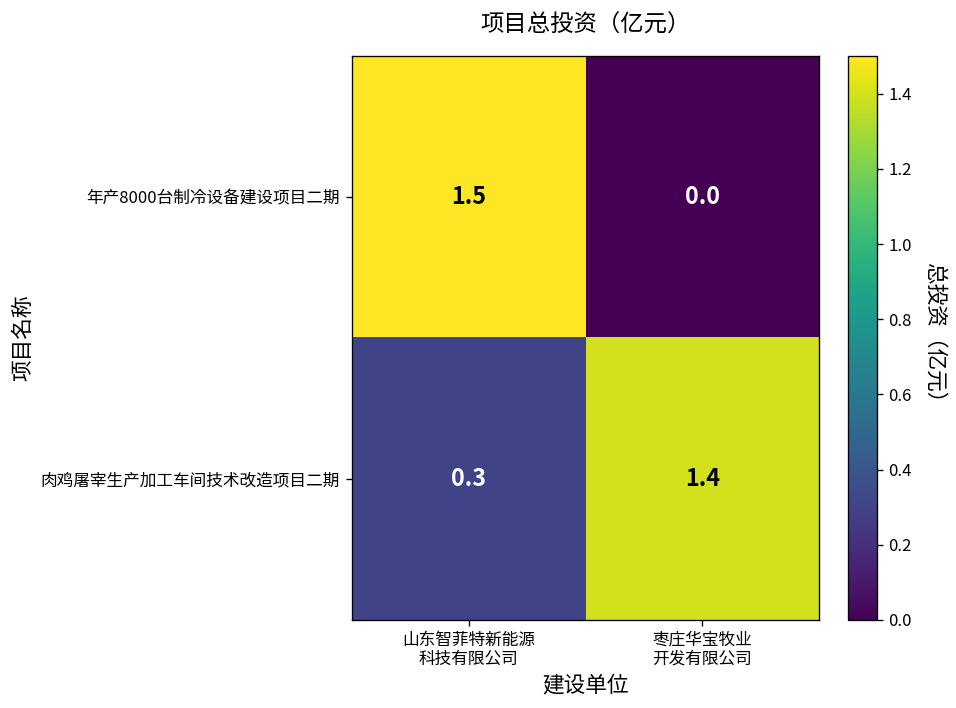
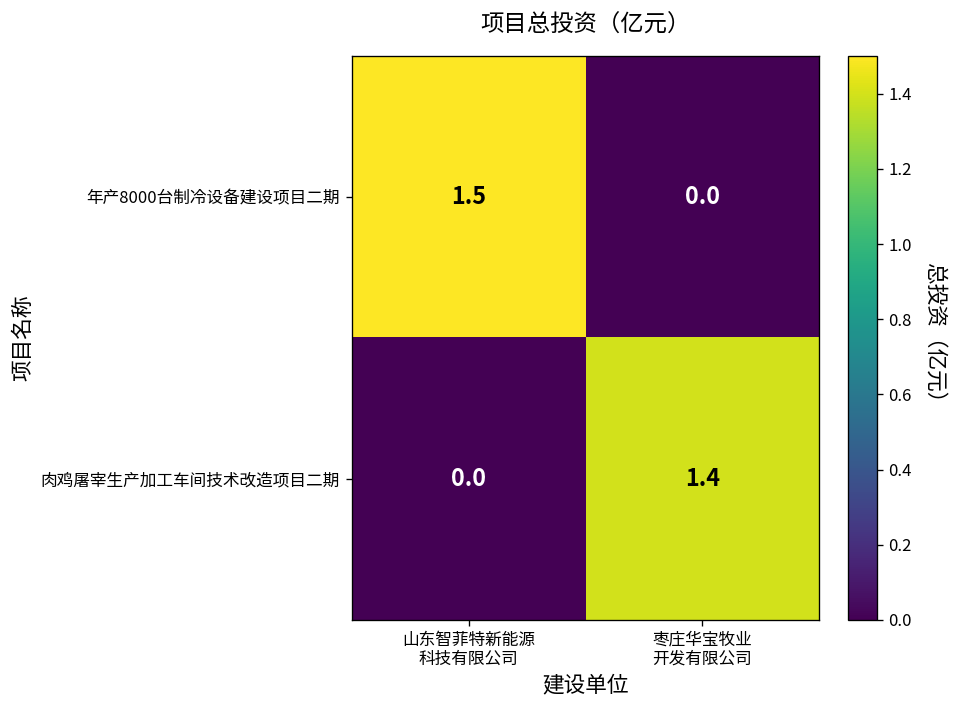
肉鸡屠宰生产加工车间技术改造项目二期, 山东智菲特新能源 科技有限公司: 0.3 -> 0.0
